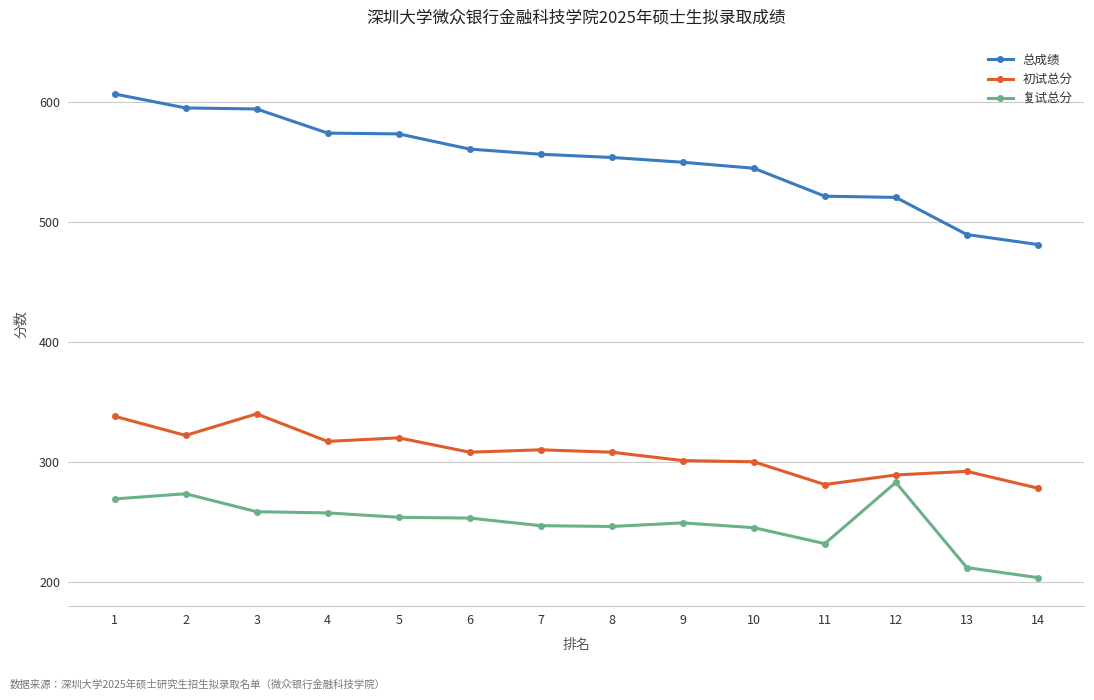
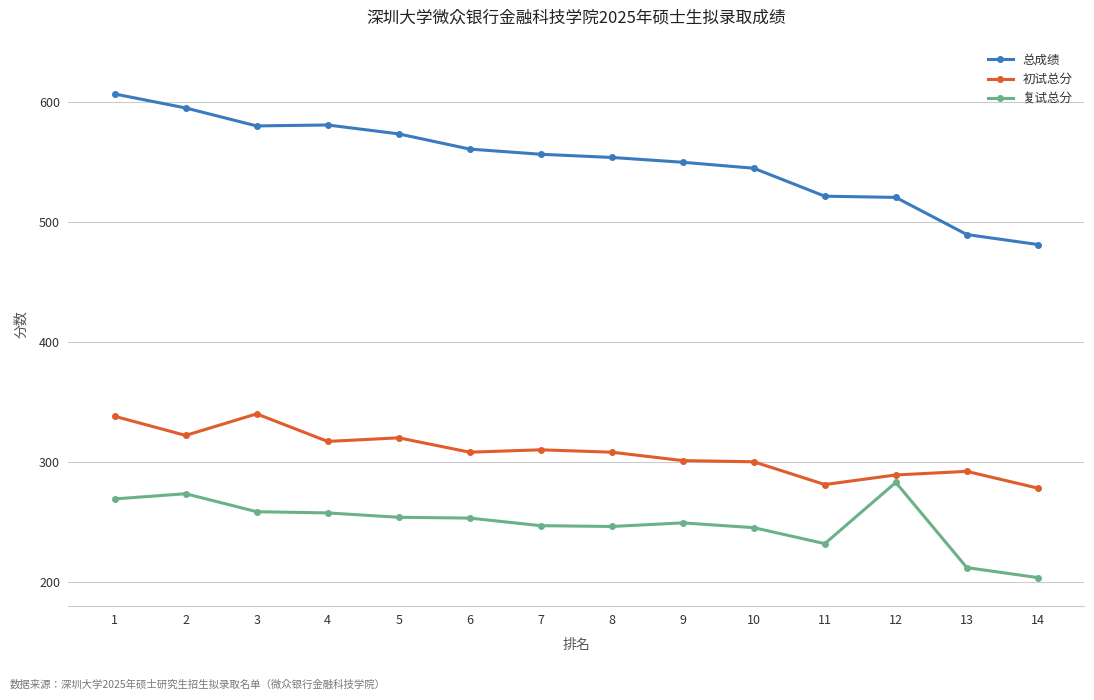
总成绩, 3: 594 -> 580
总成绩, 4: 574 -> 581
